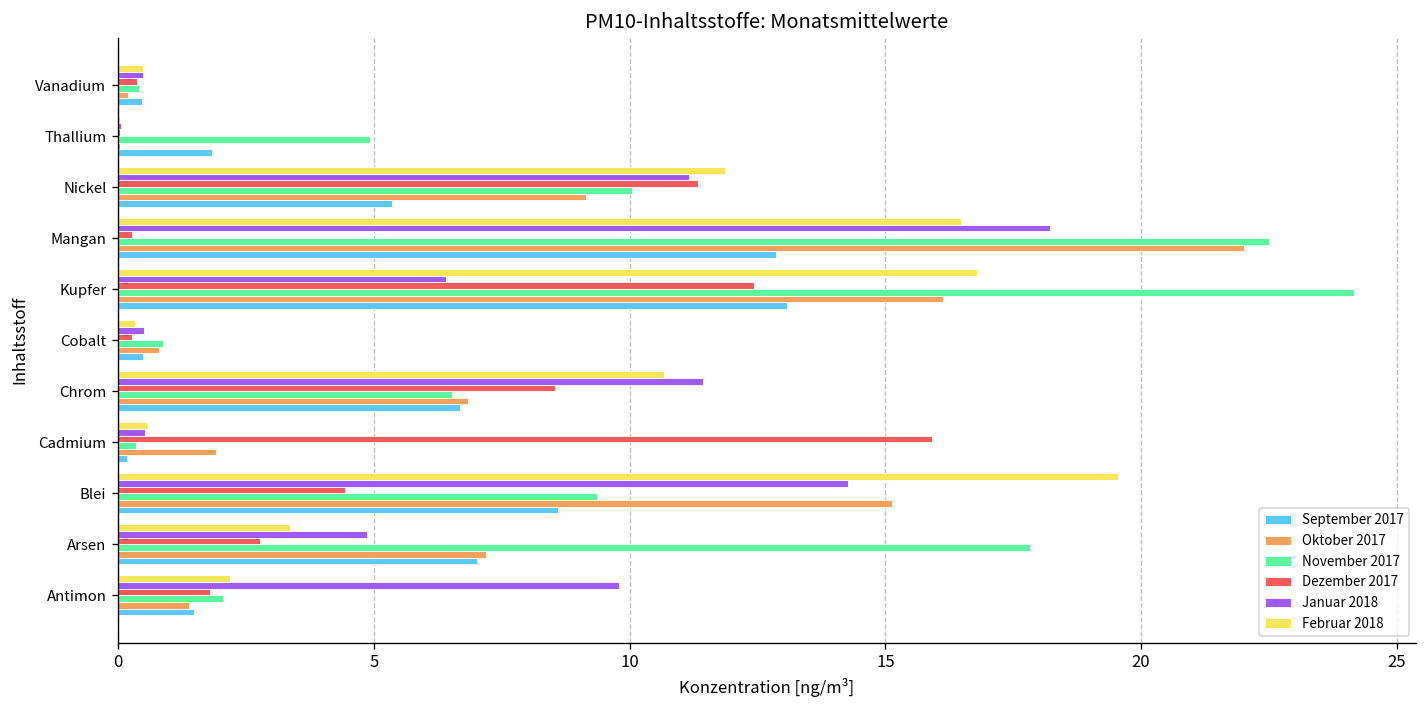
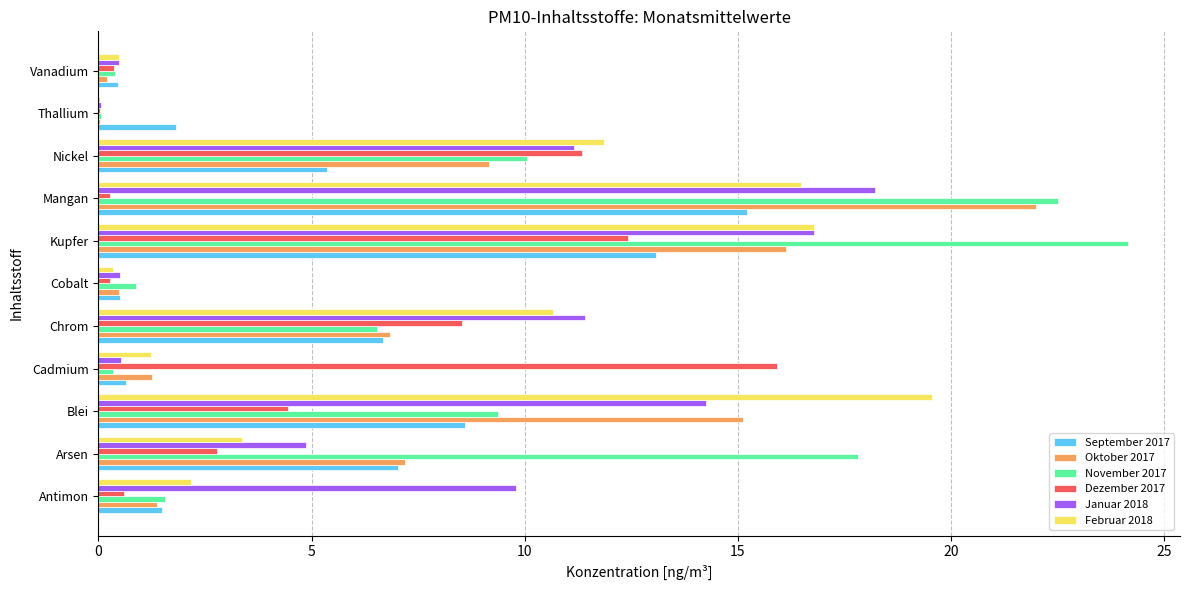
November 2017, Thallium: 4.9 -> 0.0
September 2017, Mangan: 12.9 -> 15.2
Januar 2018, Kupfer: 6.4 -> 16.8
Oktober 2017, Cobalt: 0.8 -> 0.5
Februar 2018, Cadmium: 0.6 -> 1.2
Oktober 2017, Cadmium: 1.9 -> 1.3
September 2017, Cadmium: 0.2 -> 0.6
Dezember 2017, Antimon: 1.8 -> 0.6
November 2017, Antimon: 2.1 -> 1.6
